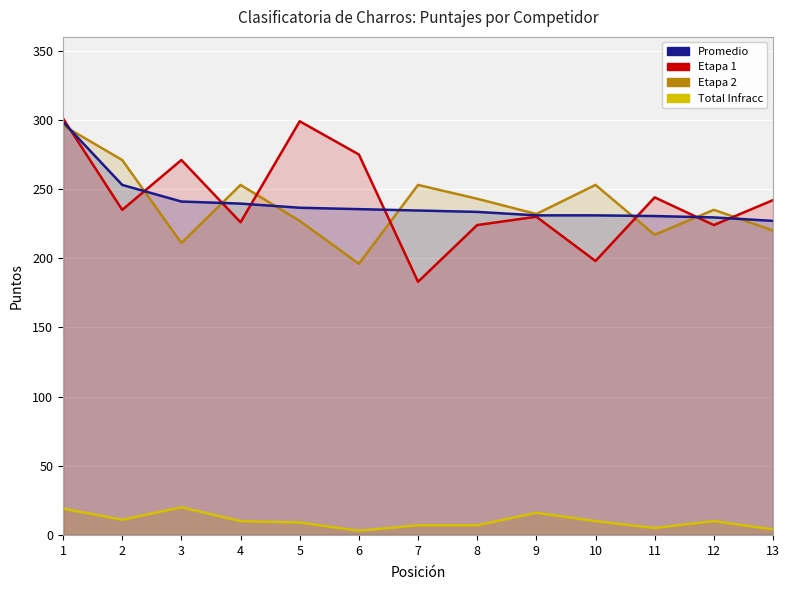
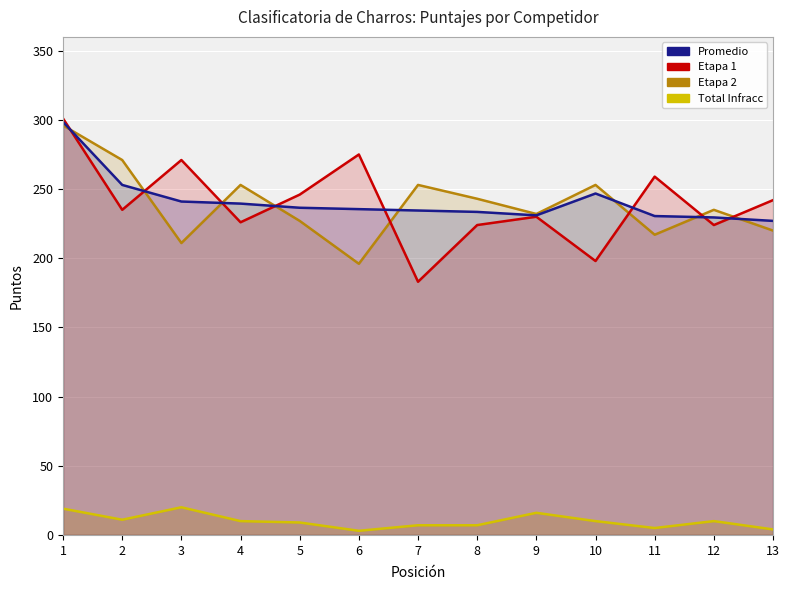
Etapa 1, 5: 299 -> 246
Promedio, 10: 231 -> 247
Etapa 1, 11: 244 -> 259
